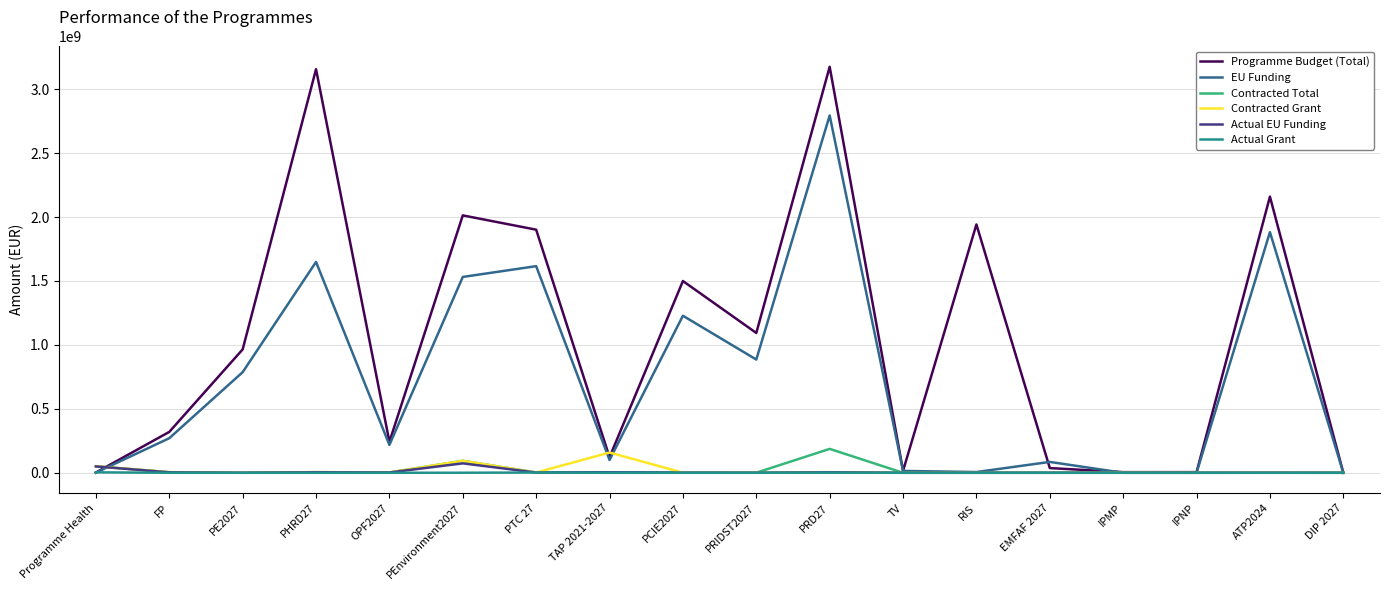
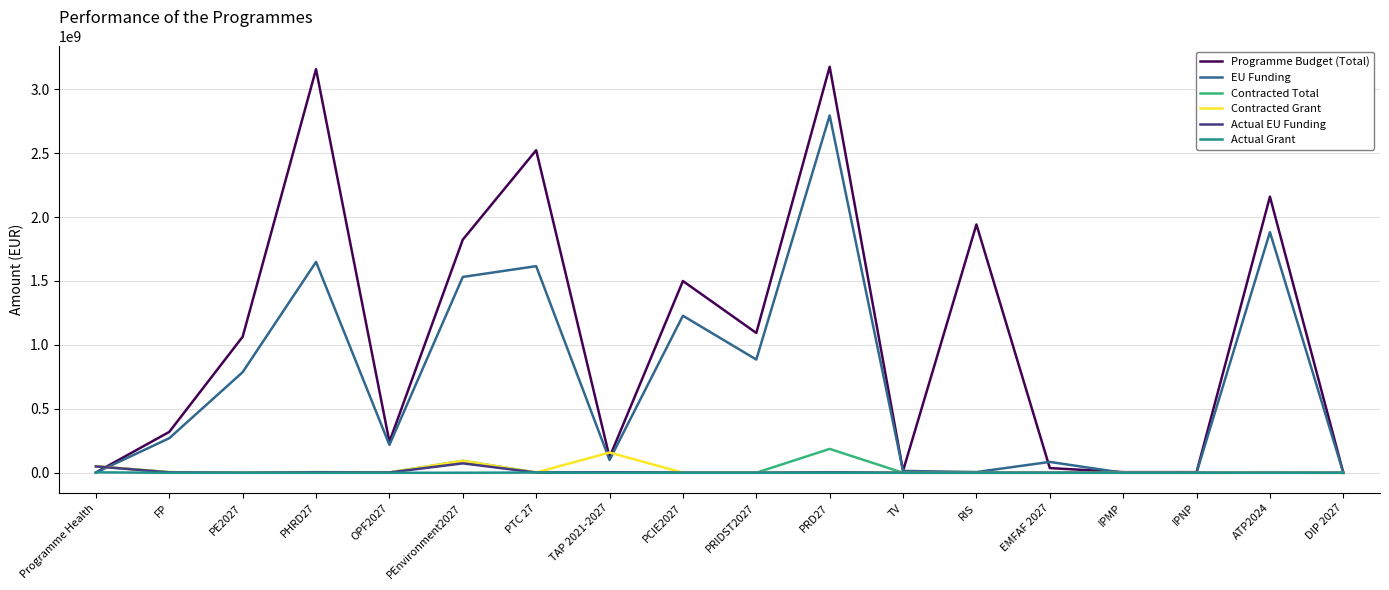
Programme Budget (Total), PE2027: 960000000 -> 1060000000
Programme Budget (Total), PEnvironment2027: 2010000000 -> 1820000000
Programme Budget (Total), PTC 27: 1900000000 -> 2520000000
